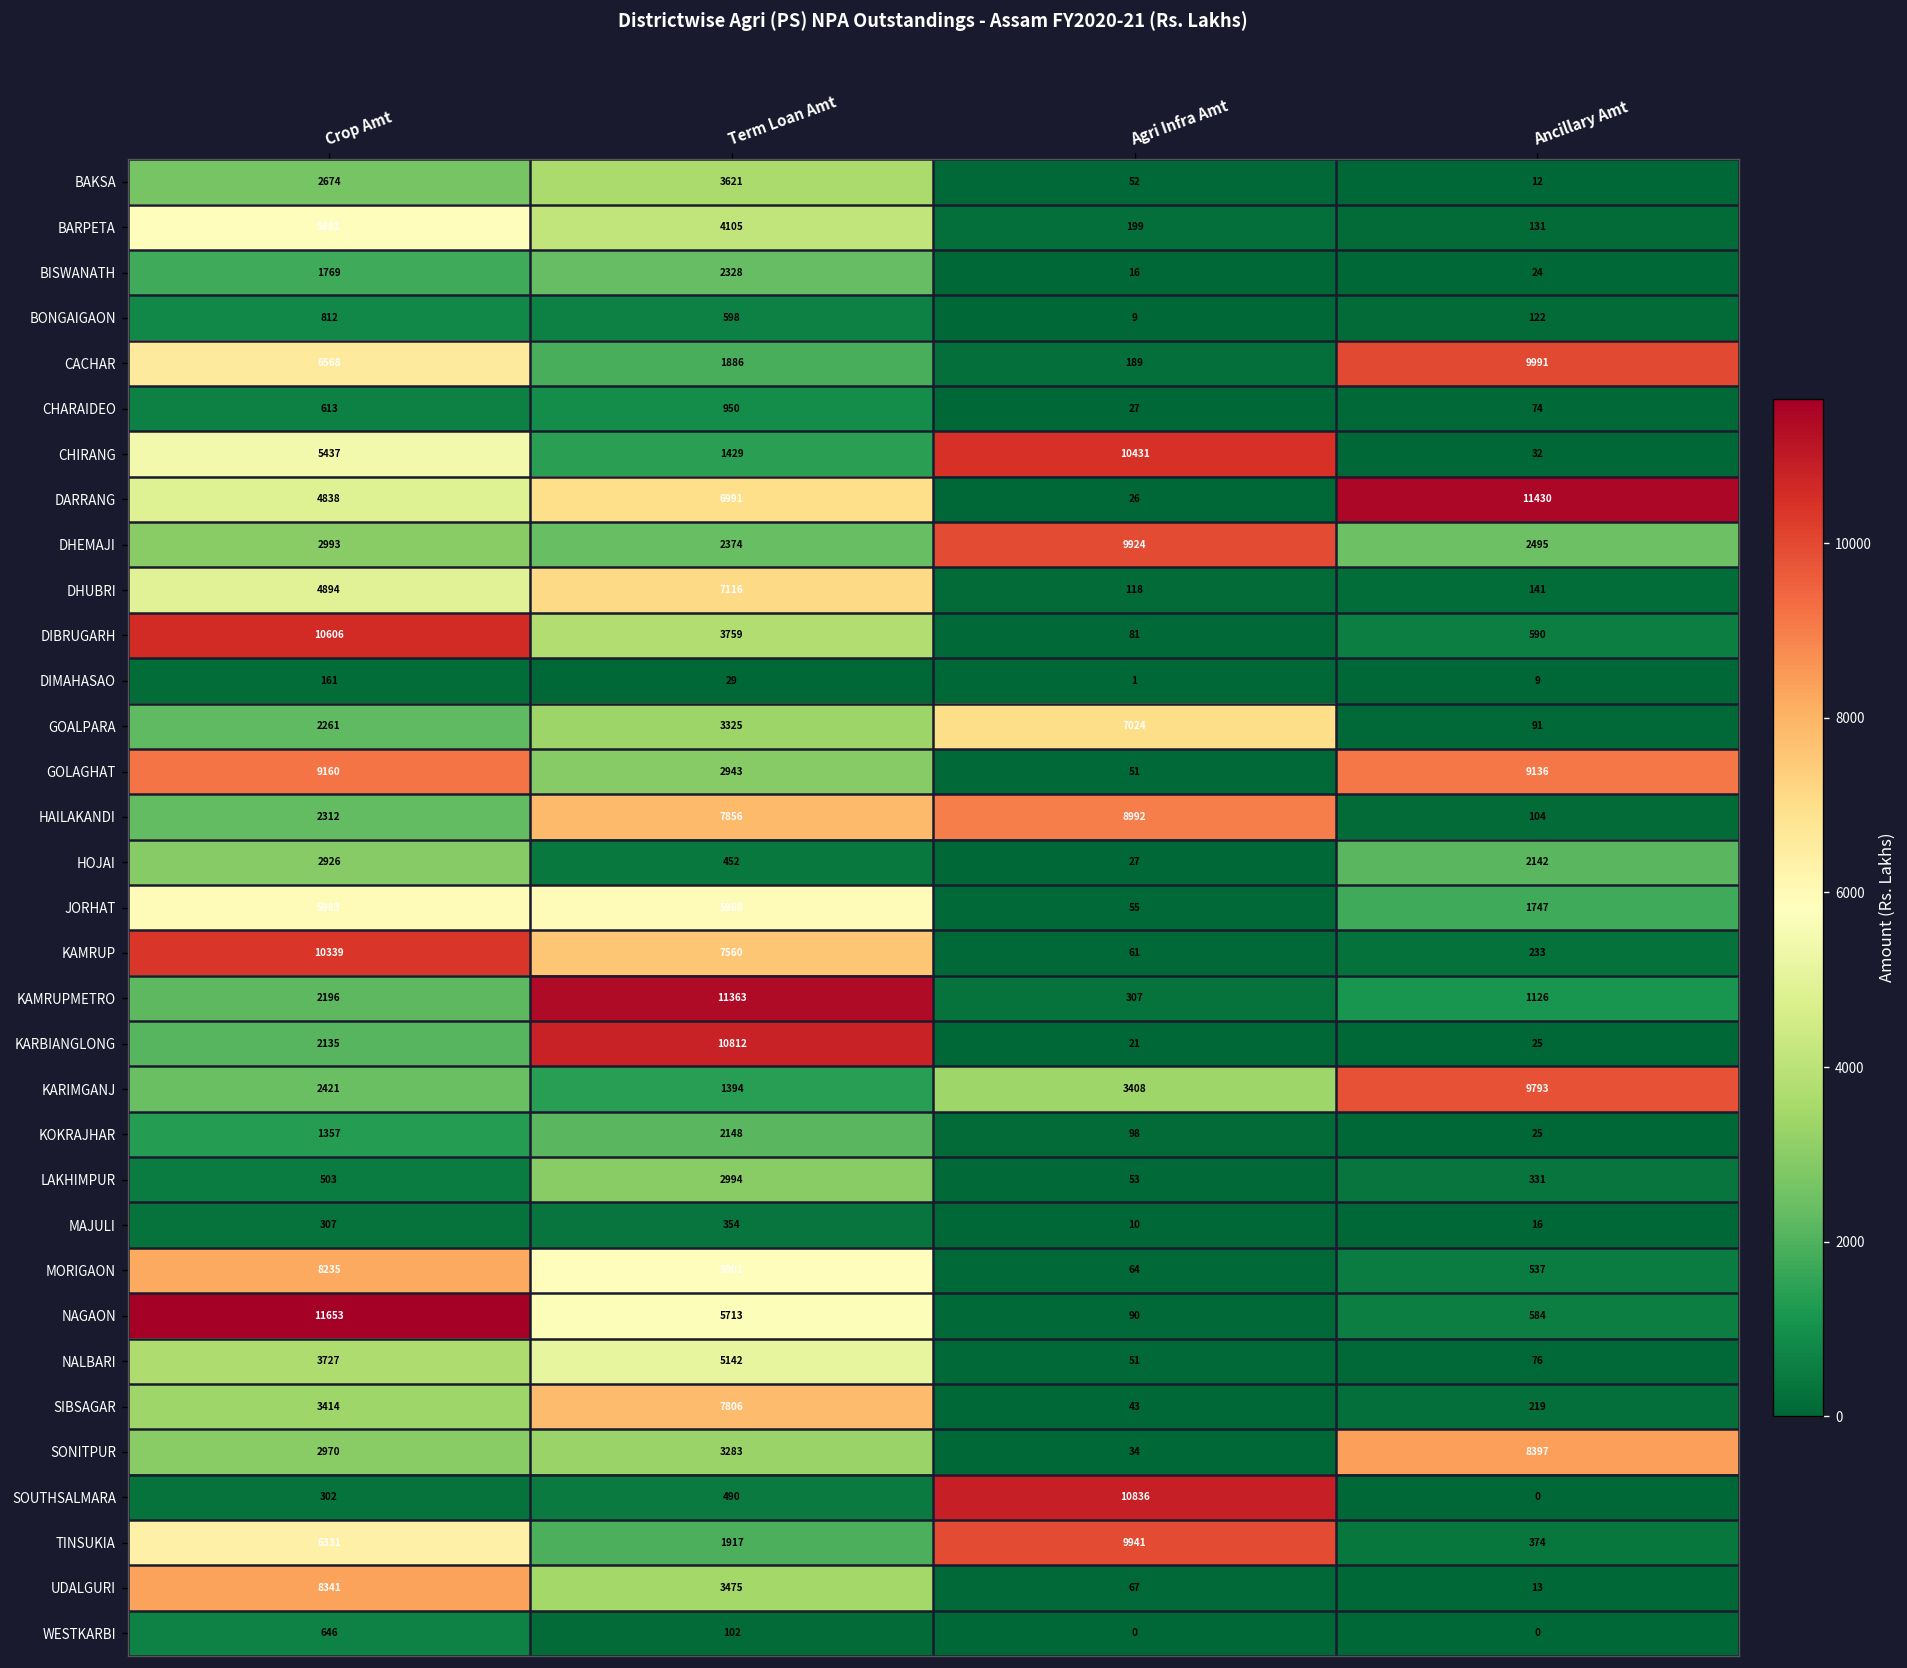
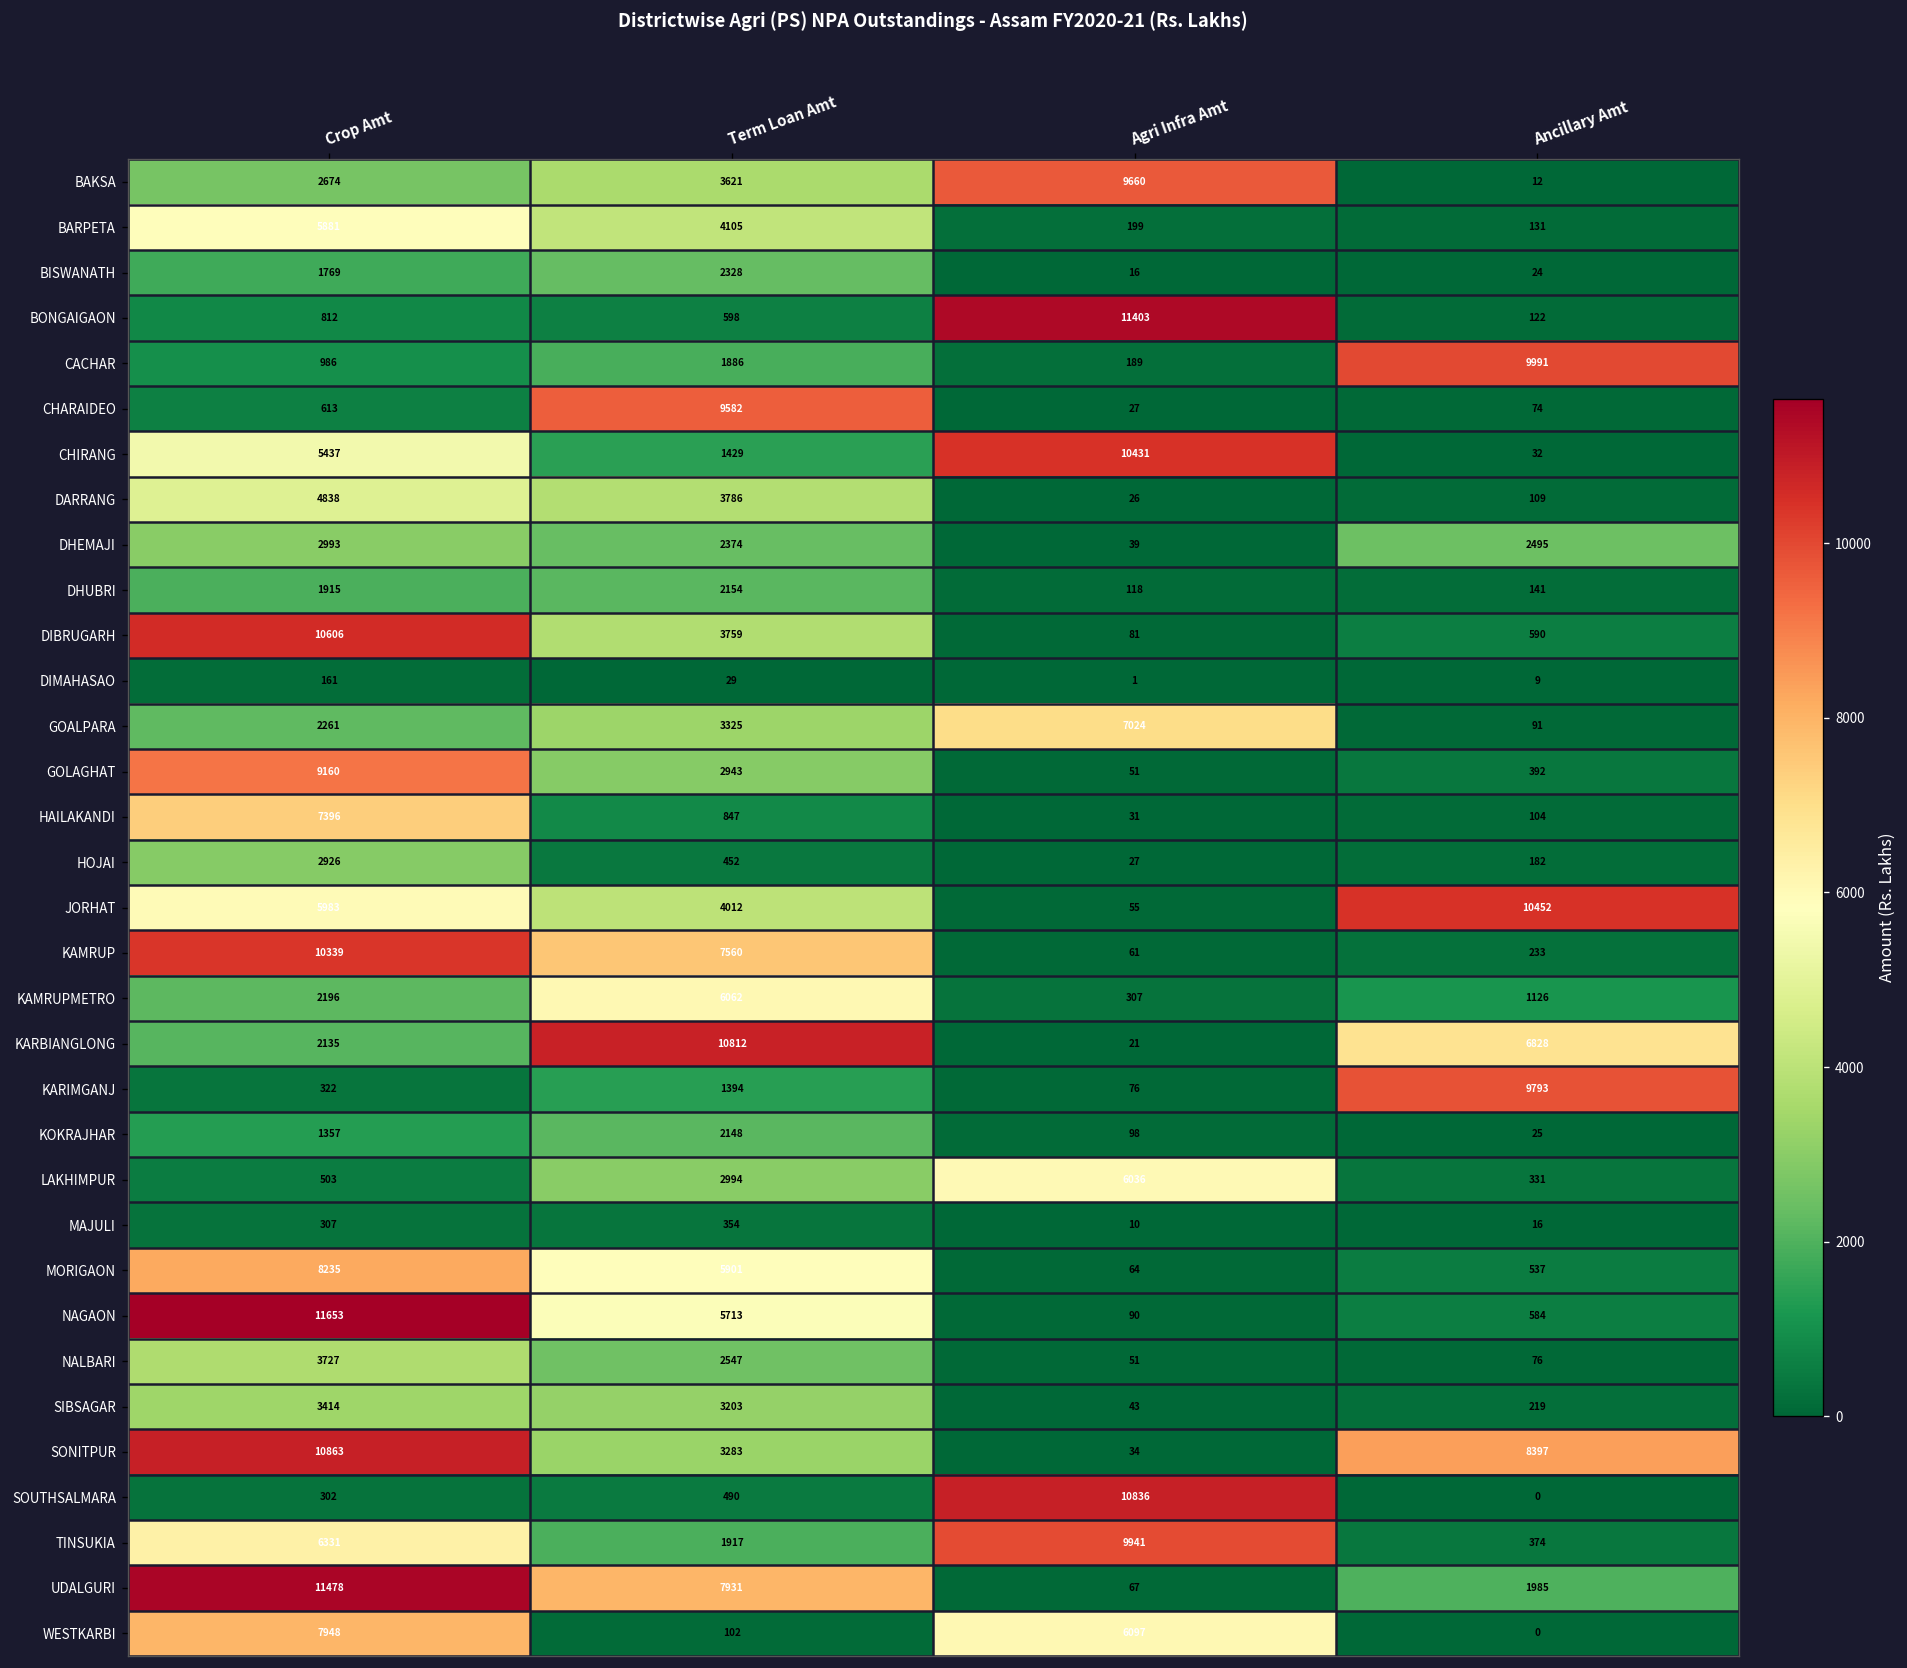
BAKSA, Agri Infra Amt: 52 -> 9660
BONGAIGAON, Agri Infra Amt: 9 -> 11403
CACHAR, Crop Amt: 6568 -> 986
CHARAIDEO, Term Loan Amt: 950 -> 9582
DARRANG, Term Loan Amt: 6991 -> 3786
DARRANG, Ancillary Amt: 11430 -> 109
DHEMAJI, Agri Infra Amt: 9924 -> 39
DHUBRI, Crop Amt: 4894 -> 1915
DHUBRI, Term Loan Amt: 7116 -> 2154
GOLAGHAT, Ancillary Amt: 9136 -> 392
HAILAKANDI, Crop Amt: 2312 -> 7396
HAILAKANDI, Term Loan Amt: 7856 -> 847
HAILAKANDI, Agri Infra Amt: 8992 -> 31
HOJAI, Ancillary Amt: 2142 -> 182
JORHAT, Term Loan Amt: 5968 -> 4012
JORHAT, Ancillary Amt: 1747 -> 10452
KAMRUPMETRO, Term Loan Amt: 11363 -> 6062
KARBIANGLONG, Ancillary Amt: 25 -> 6828
KARIMGANJ, Crop Amt: 2421 -> 322
KARIMGANJ, Agri Infra Amt: 3408 -> 76
LAKHIMPUR, Agri Infra Amt: 53 -> 6036
NALBARI, Term Loan Amt: 5142 -> 2547
SIBSAGAR, Term Loan Amt: 7806 -> 3203
SONITPUR, Crop Amt: 2970 -> 10863
UDALGURI, Crop Amt: 8341 -> 11478
UDALGURI, Term Loan Amt: 3475 -> 7931
UDALGURI, Ancillary Amt: 13 -> 1985
WESTKARBI, Crop Amt: 646 -> 7948
WESTKARBI, Agri Infra Amt: 0 -> 6097
